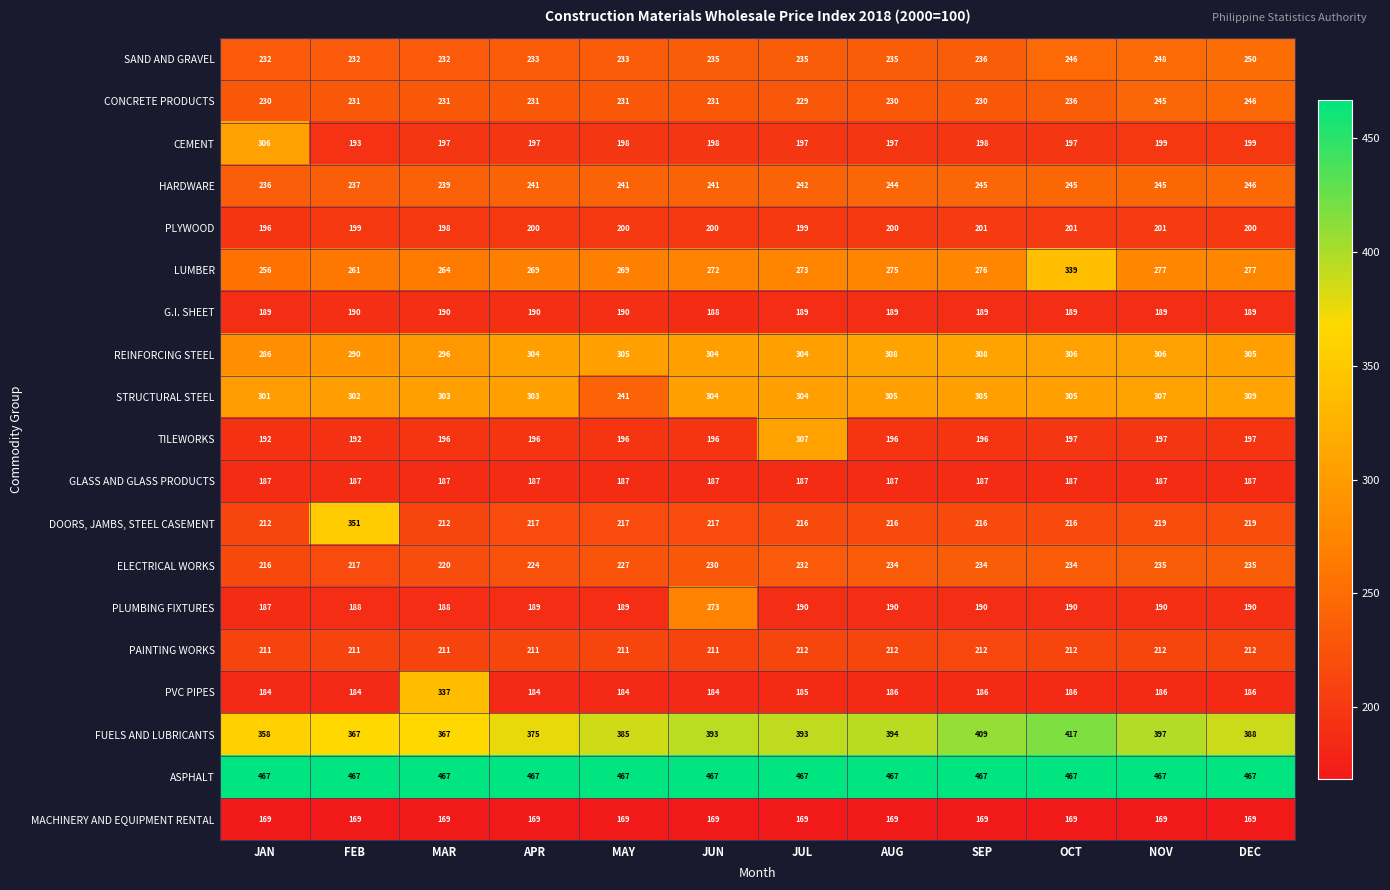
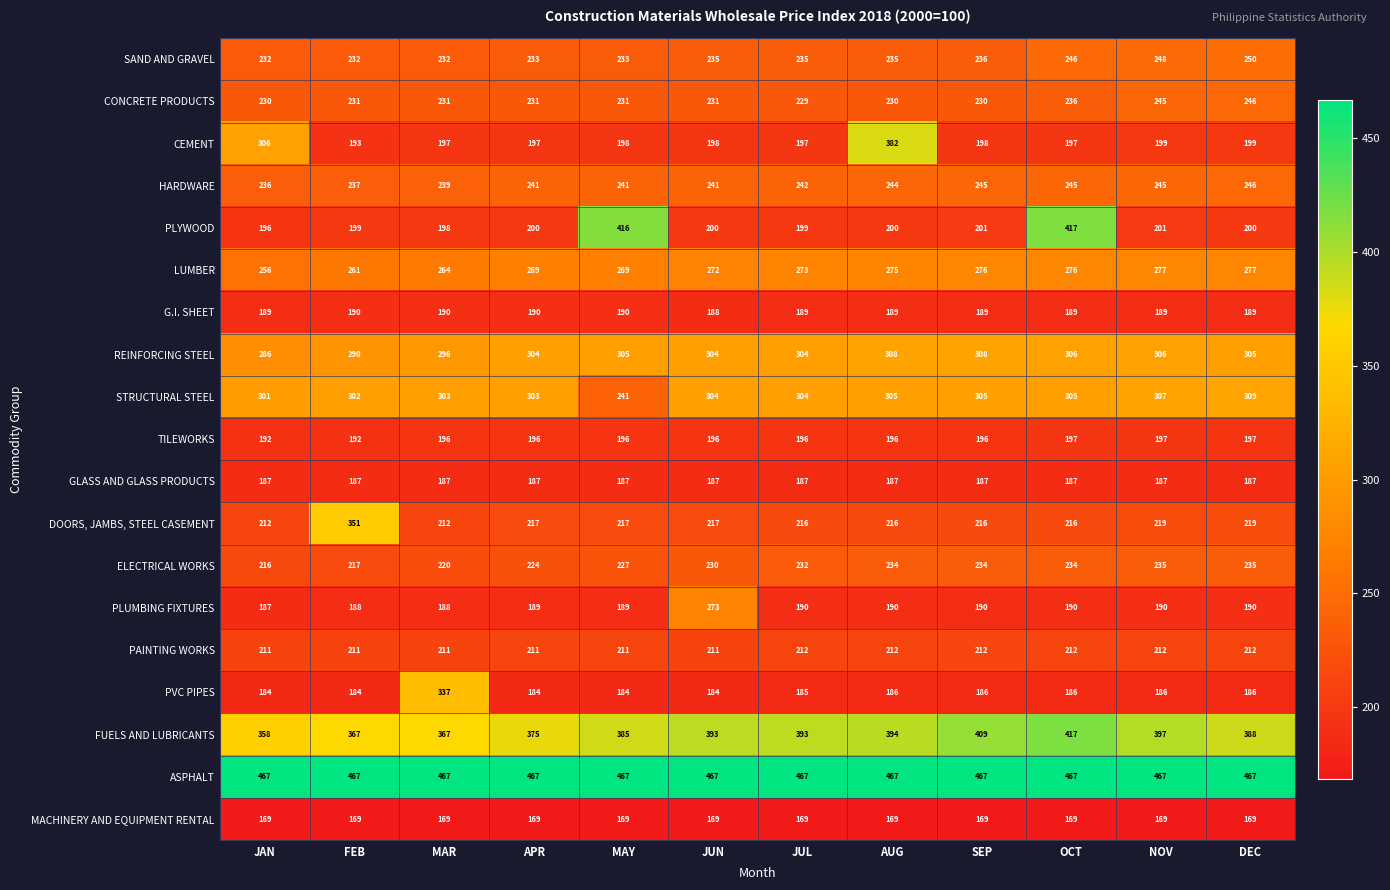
CEMENT, AUG: 197 -> 382
PLYWOOD, MAY: 200 -> 416
PLYWOOD, OCT: 201 -> 417
LUMBER, OCT: 339 -> 276
TILEWORKS, JUL: 307 -> 196
